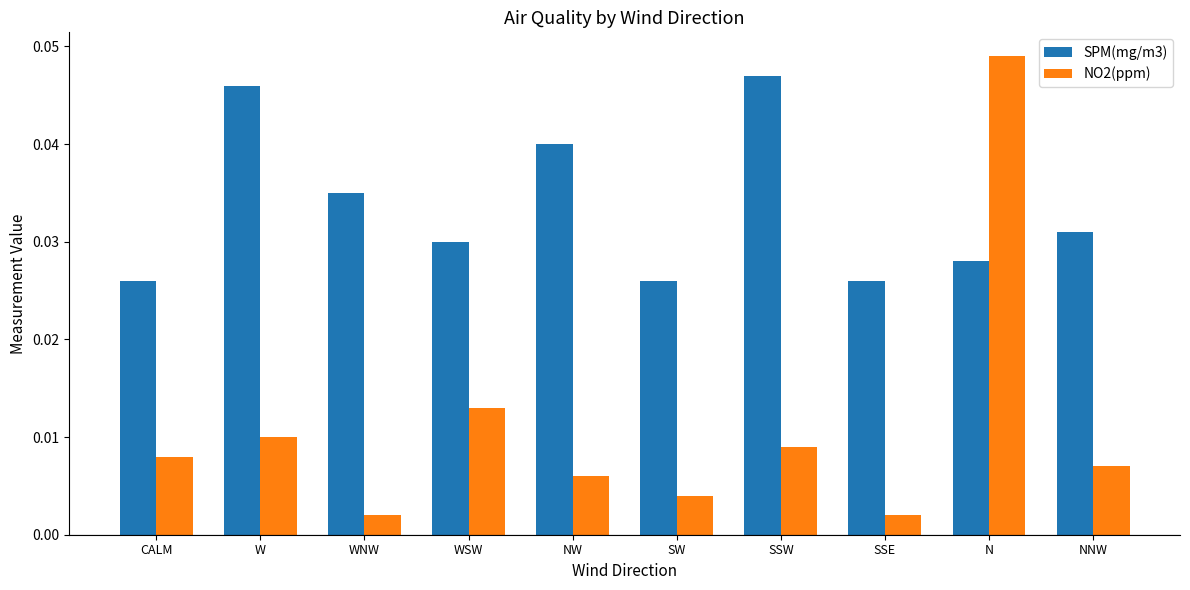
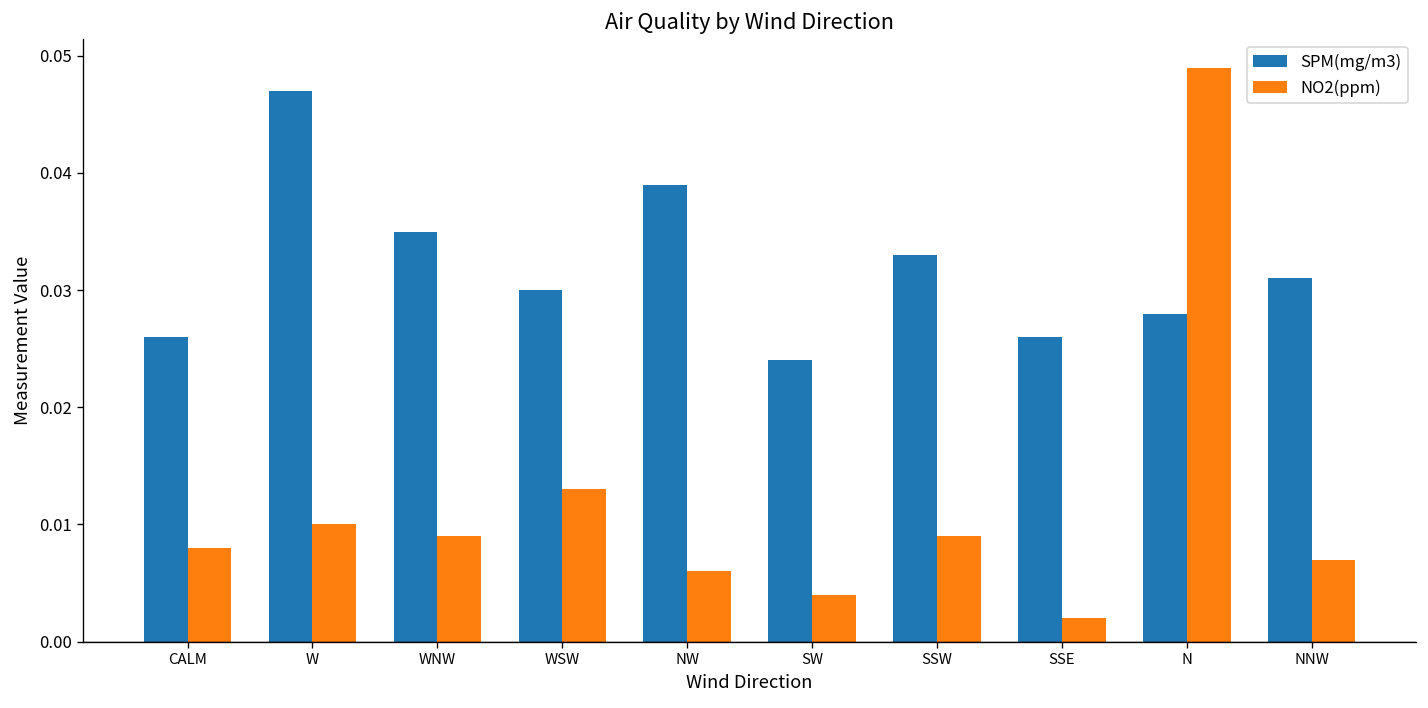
SPM(mg/m3), W: 0.046 -> 0.047
NO2(ppm), WNW: 0.002 -> 0.009
SPM(mg/m3), NW: 0.040 -> 0.039
SPM(mg/m3), SW: 0.026 -> 0.024
SPM(mg/m3), SSW: 0.047 -> 0.033
